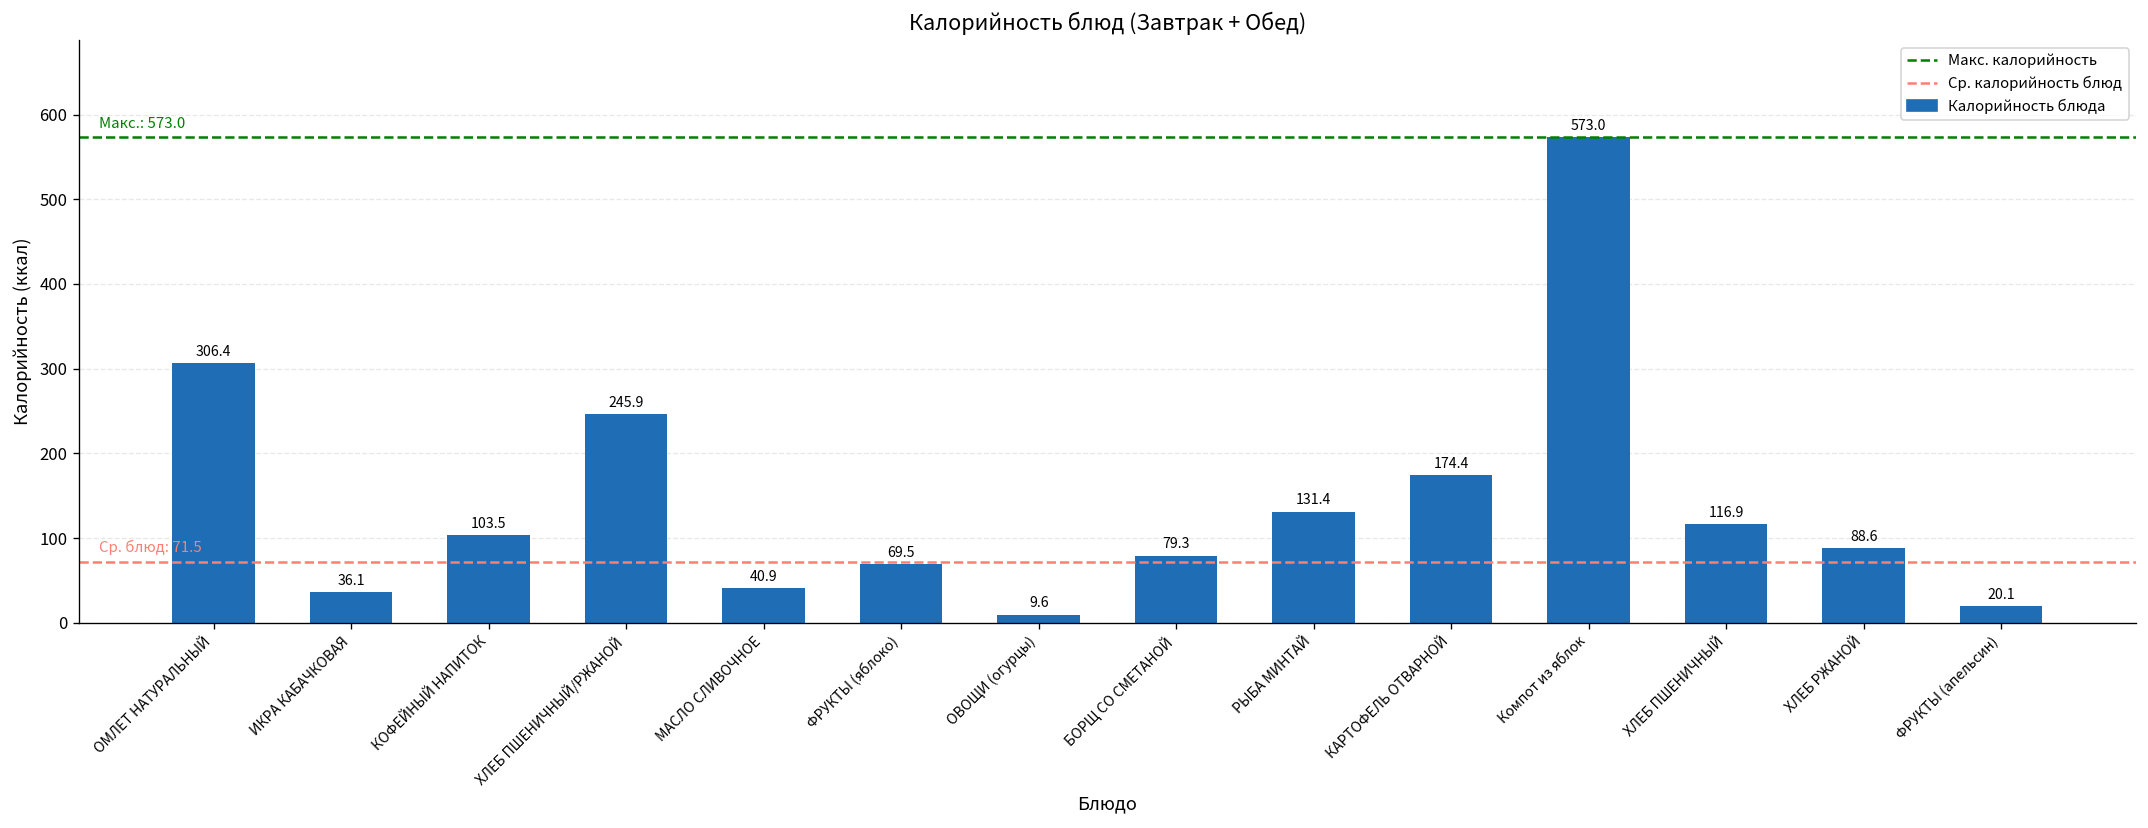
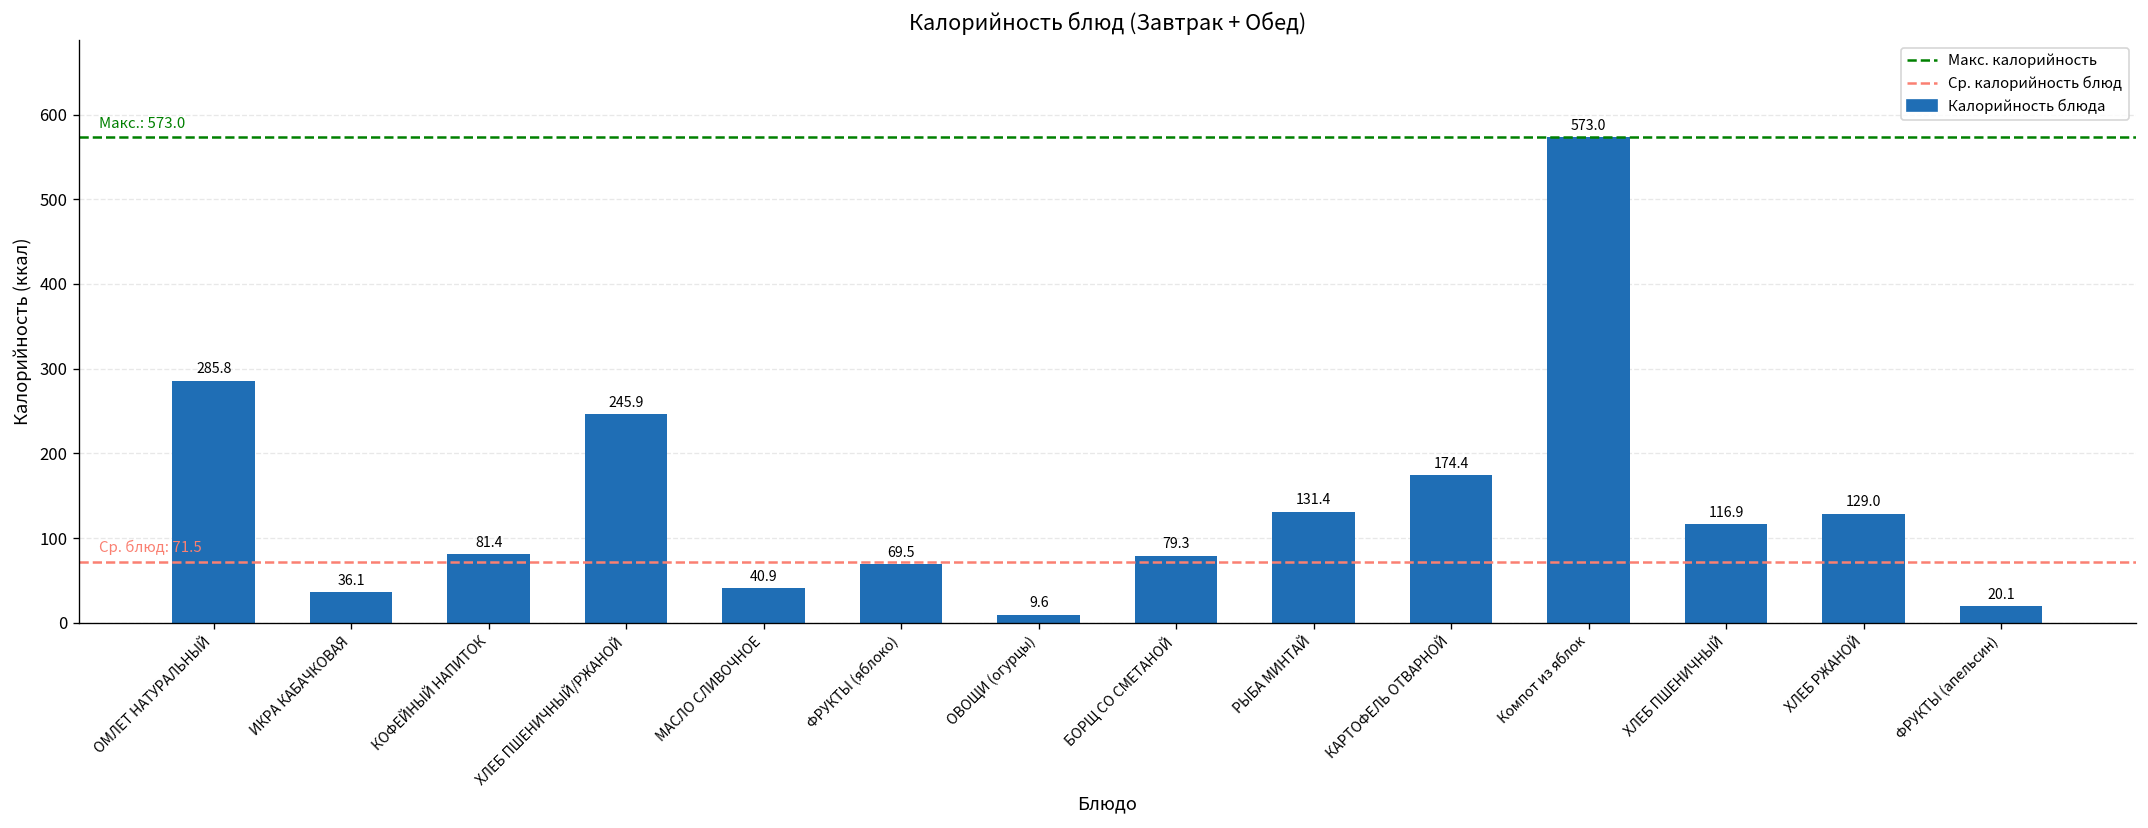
ОМЛЕТ НАТУРАЛЬНЫЙ: 306.4 -> 285.8
КОФЕЙНЫЙ НАПИТОК: 103.5 -> 81.4
ХЛЕБ РЖАНОЙ: 88.6 -> 129.0
